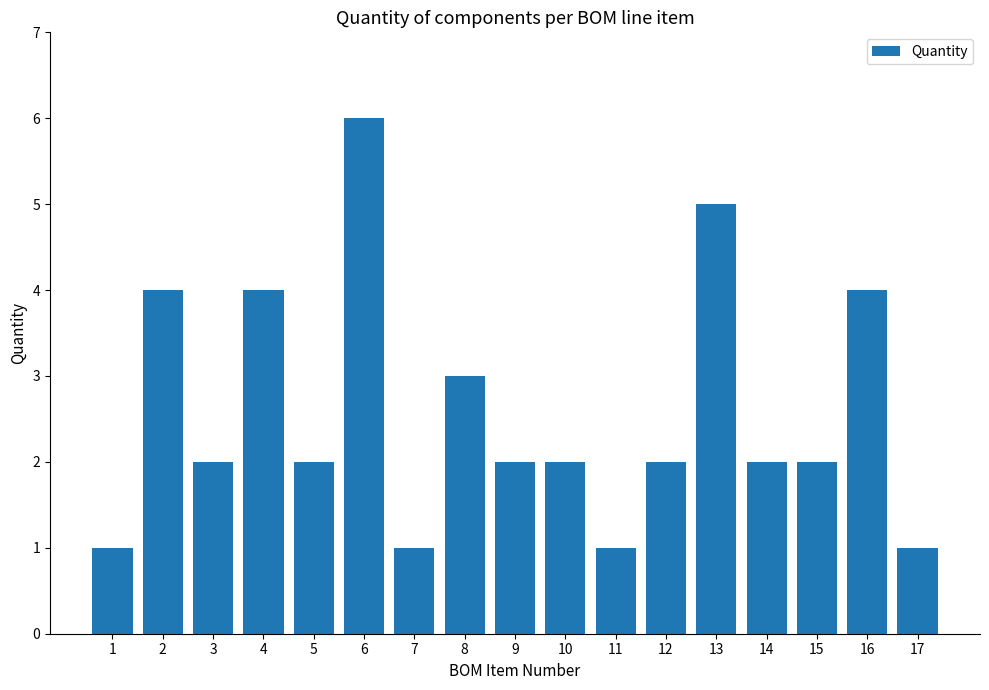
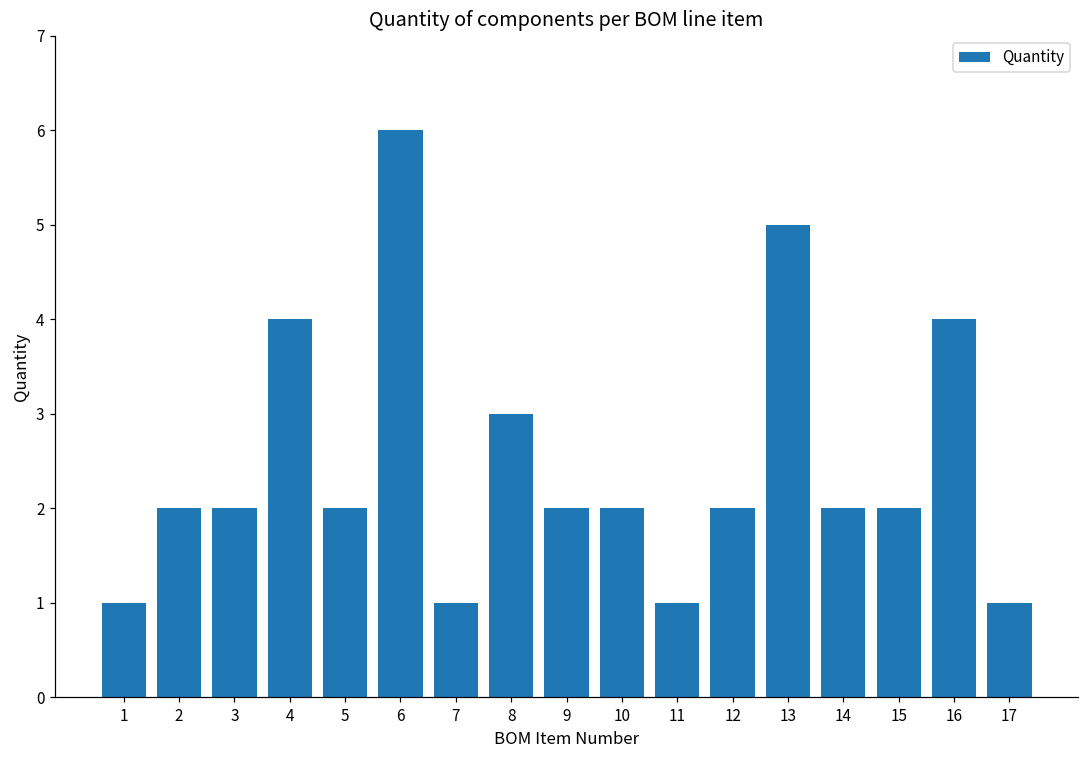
2: 4 -> 2
